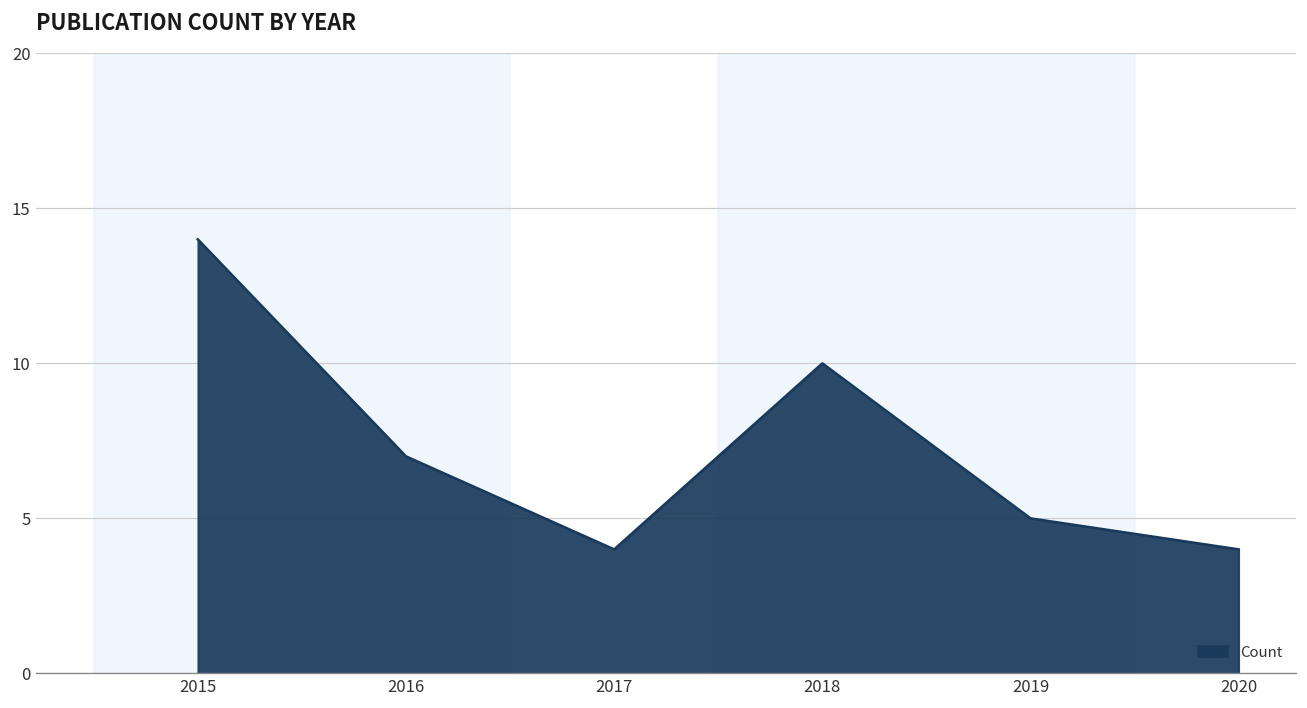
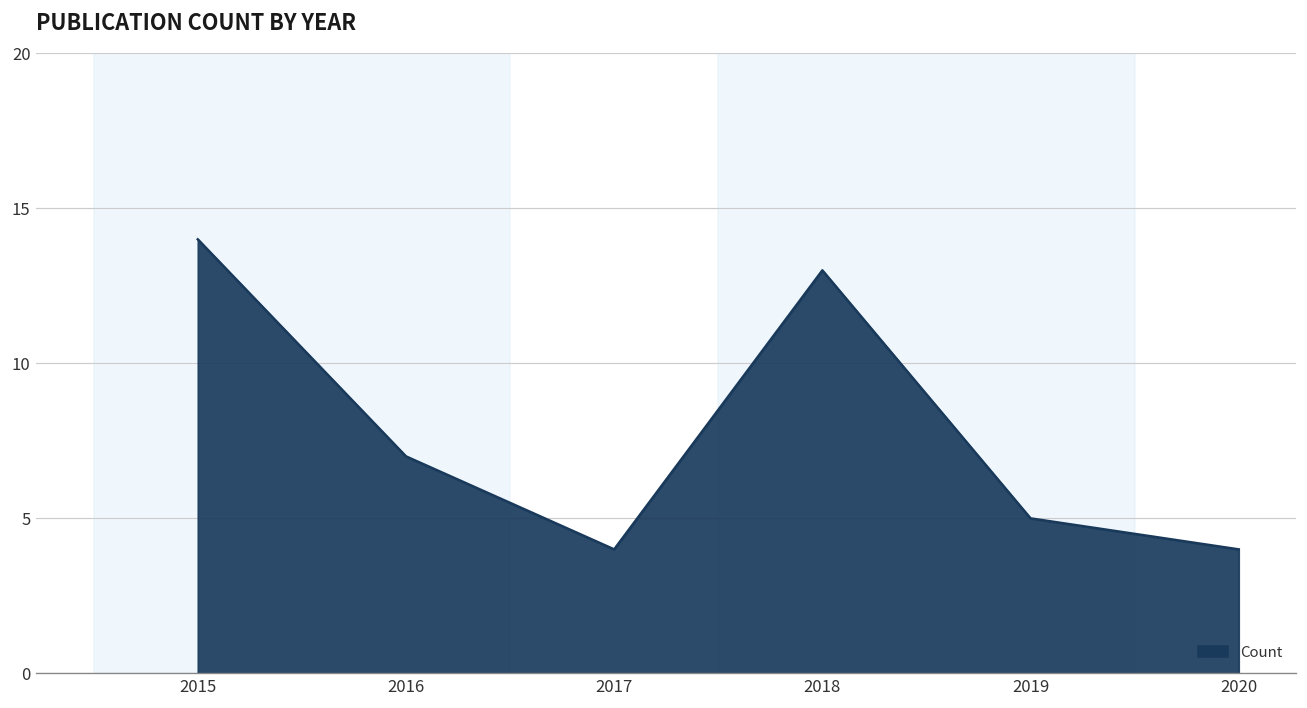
2018: 10 -> 13
